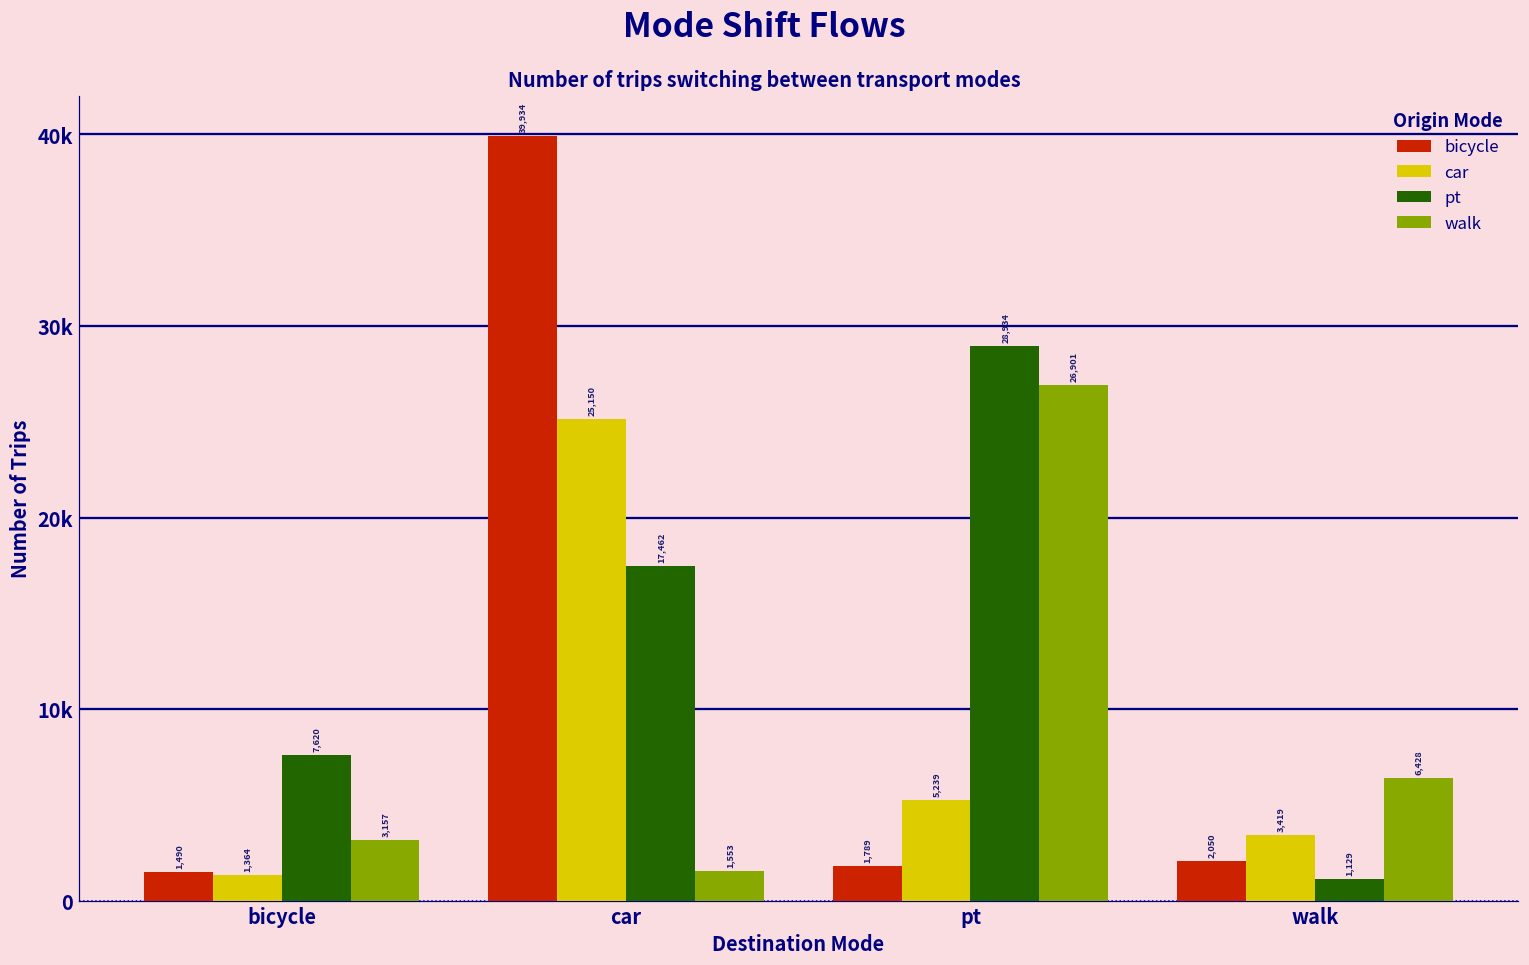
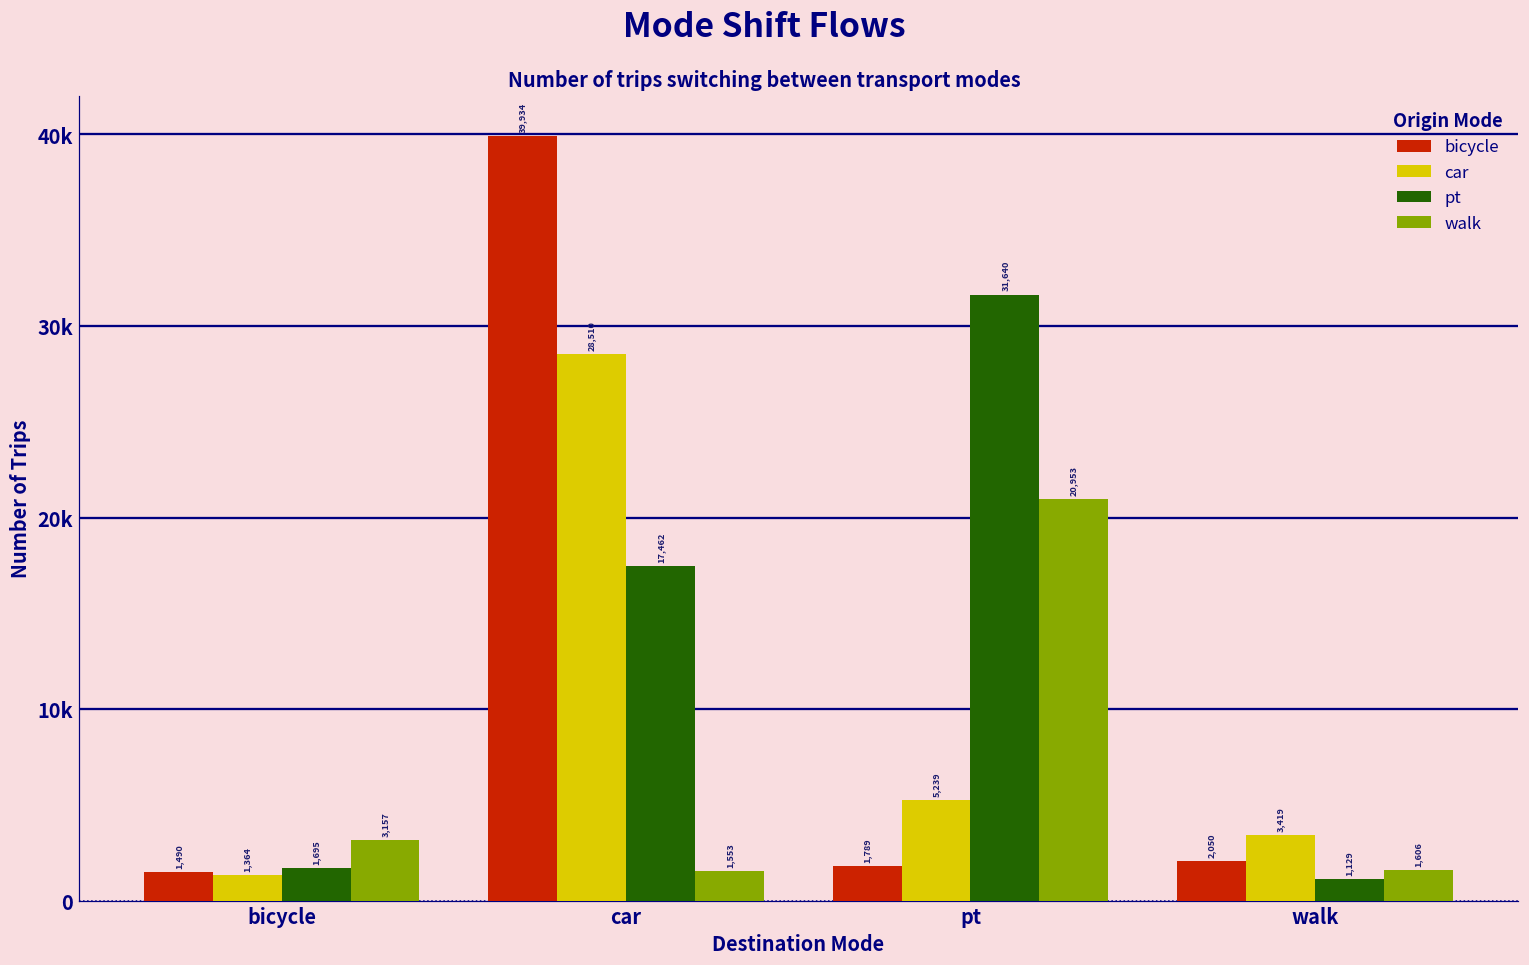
pt, bicycle: 7,620 -> 1,695
car, car: 25,150 -> 28,510
pt, pt: 28,934 -> 31,640
walk, pt: 26,901 -> 20,953
walk, walk: 6,428 -> 1,606
